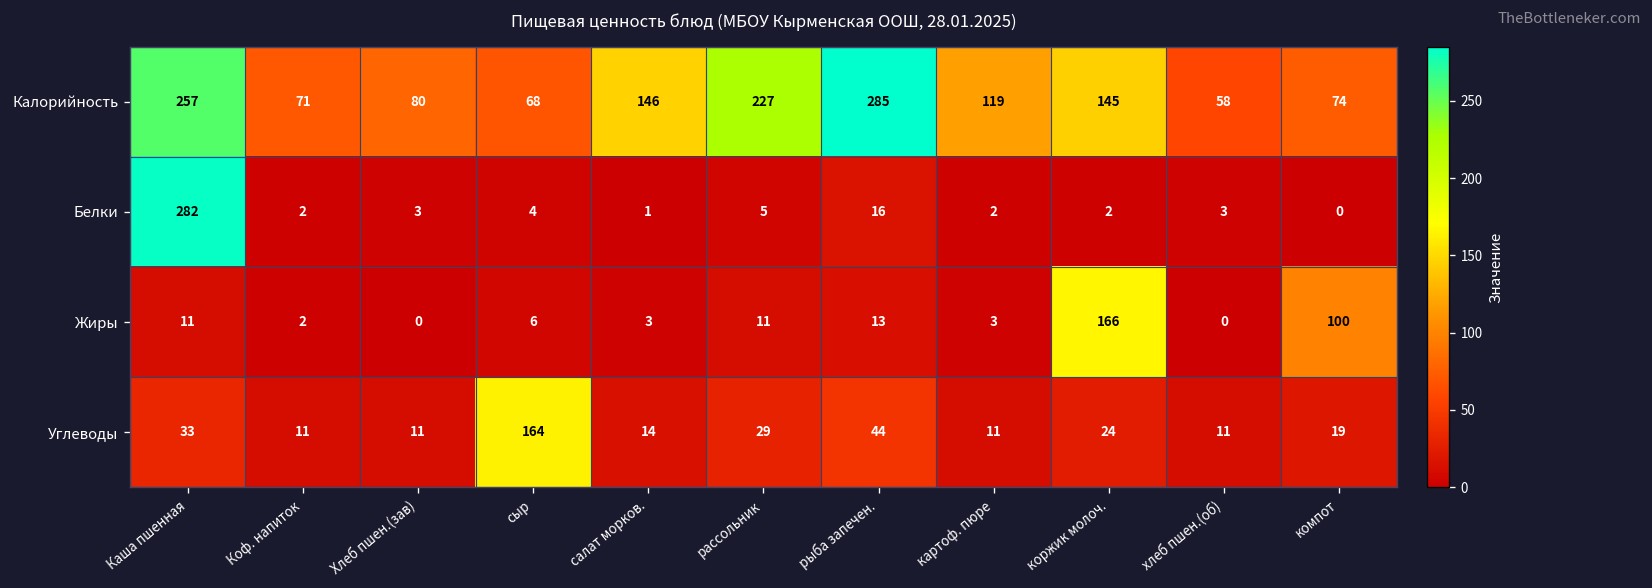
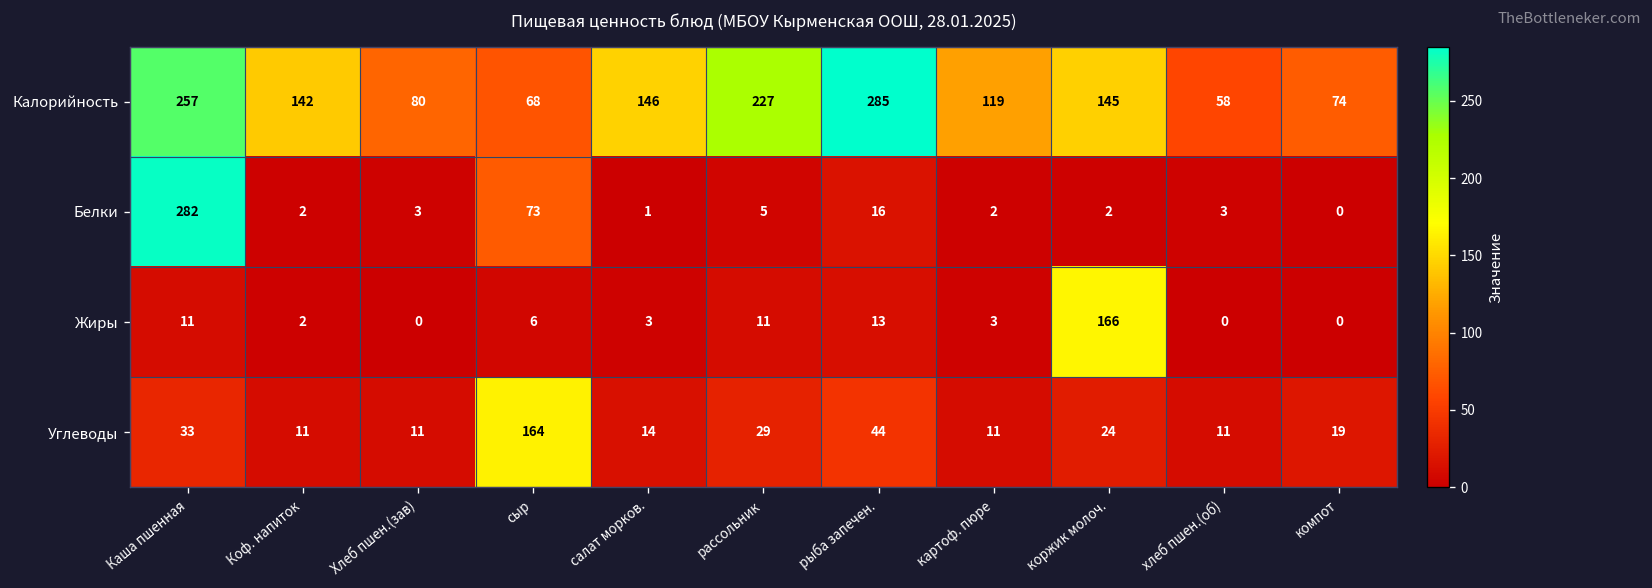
Калорийность, Коф. напиток: 71 -> 142
Белки, сыр: 4 -> 73
Жиры, компот: 100 -> 0
